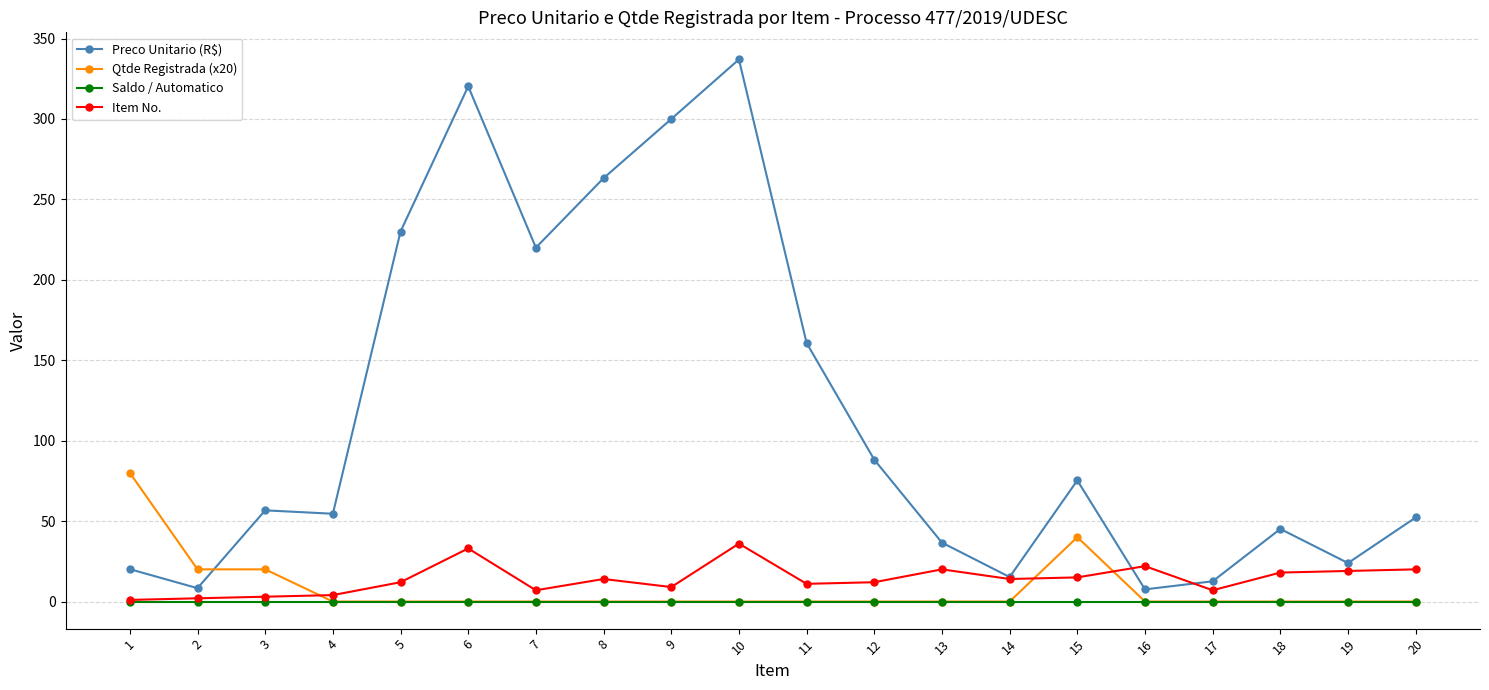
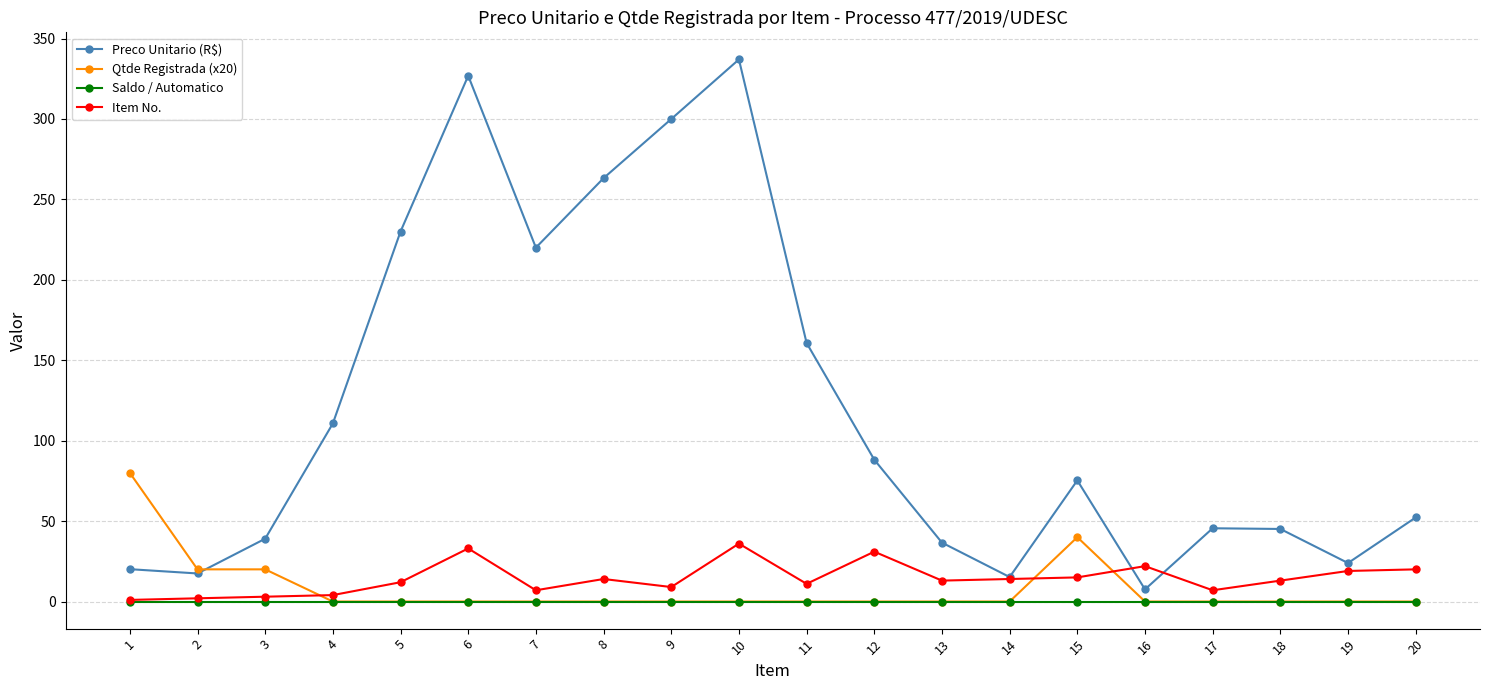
Preco Unitario (R$), 2: 8 -> 17
Preco Unitario (R$), 3: 57 -> 39
Preco Unitario (R$), 4: 55 -> 111
Preco Unitario (R$), 6: 320 -> 327
Item No., 12: 12 -> 31
Item No., 13: 20 -> 13
Preco Unitario (R$), 17: 13 -> 46
Item No., 18: 18 -> 13
